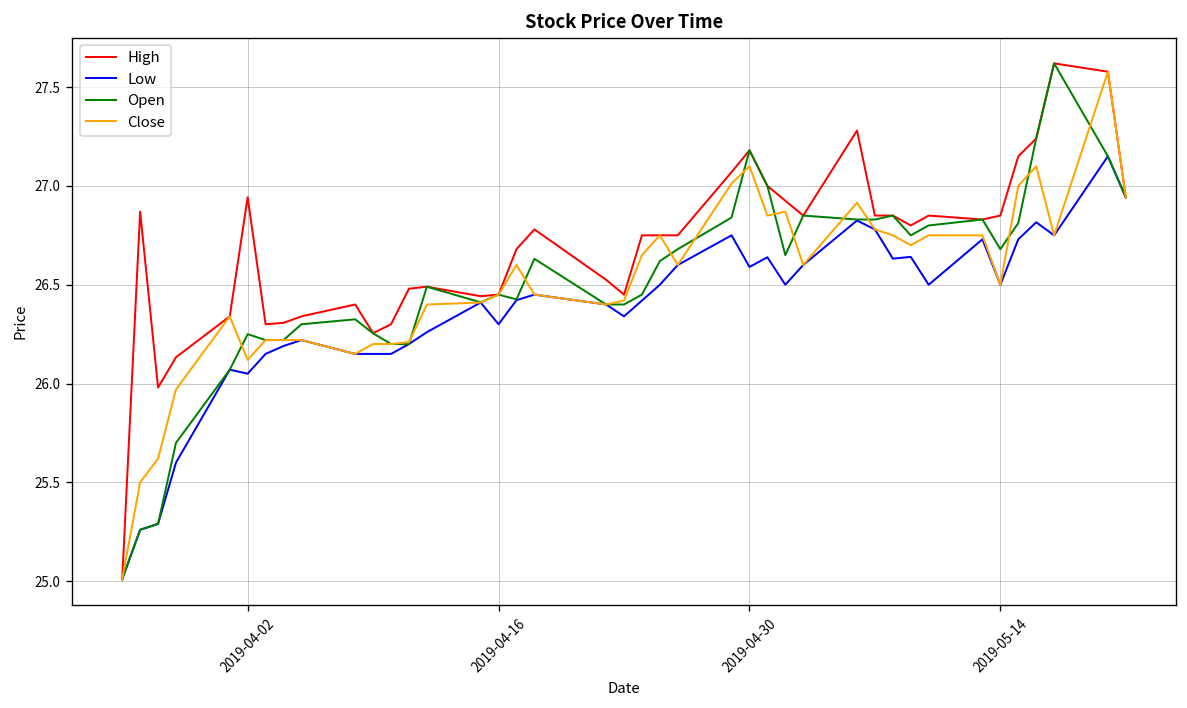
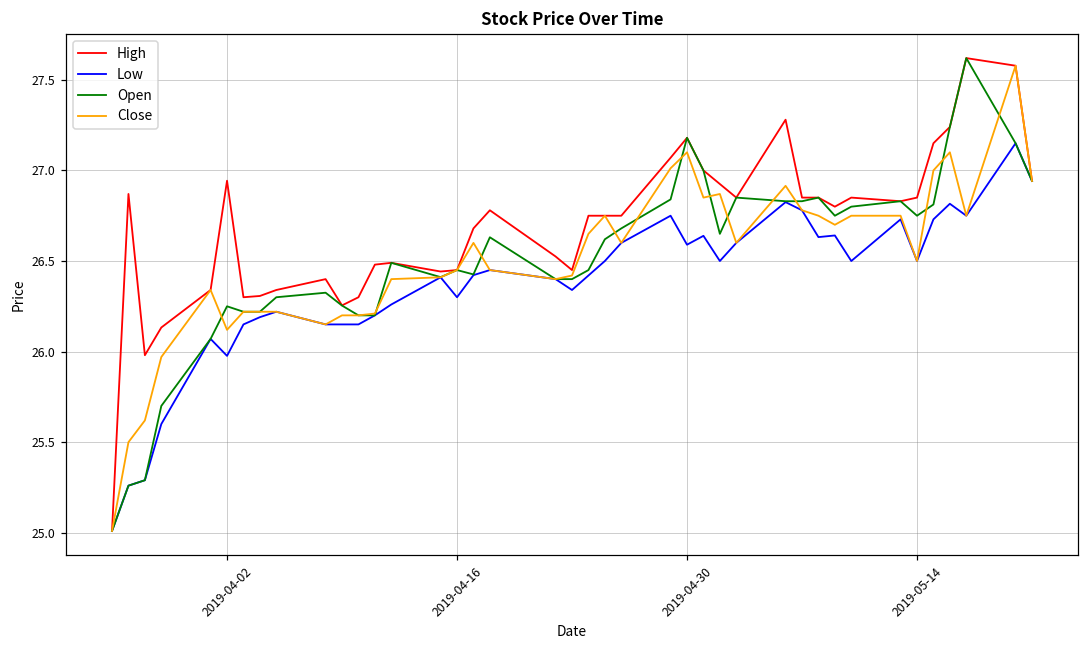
Low, 2019-04-02: 26.05 -> 25.98
Open, 2019-05-14: 26.68 -> 26.75
